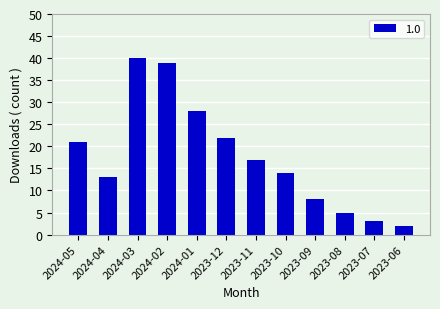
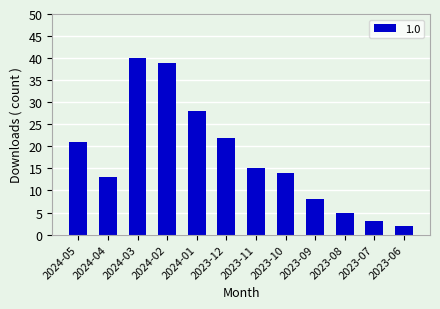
2023-11: 17 -> 15
